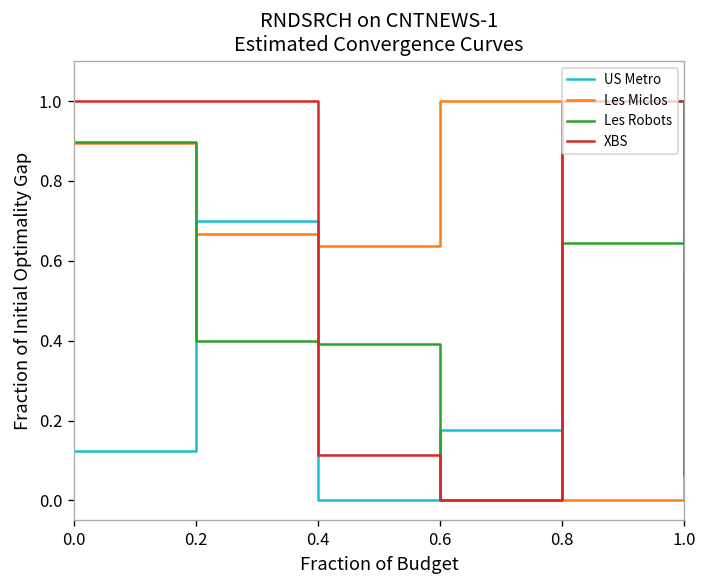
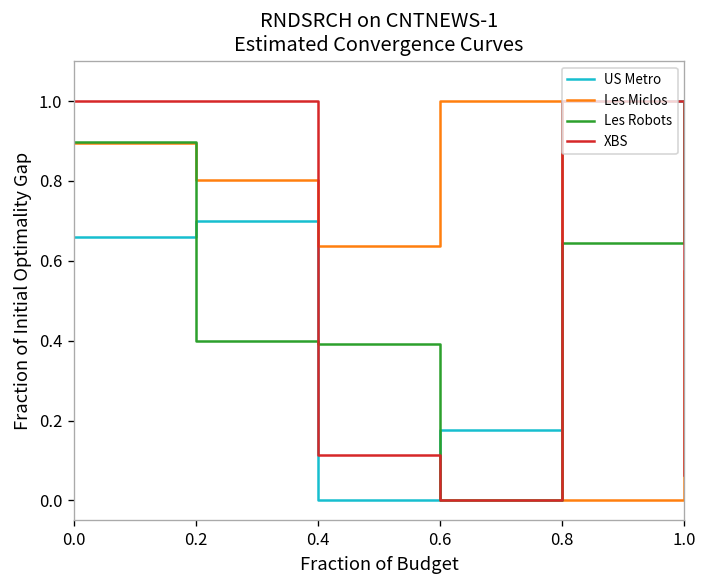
US Metro, 0.0: 0.12 -> 0.66
Les Miclos, 0.2: 0.67 -> 0.80
